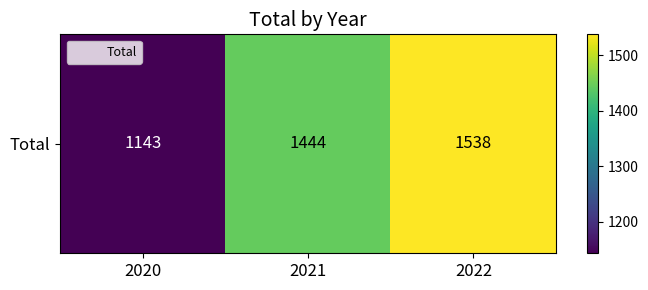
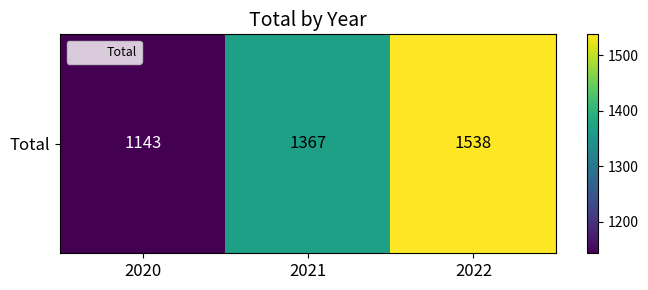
Total, 2021: 1444 -> 1367
